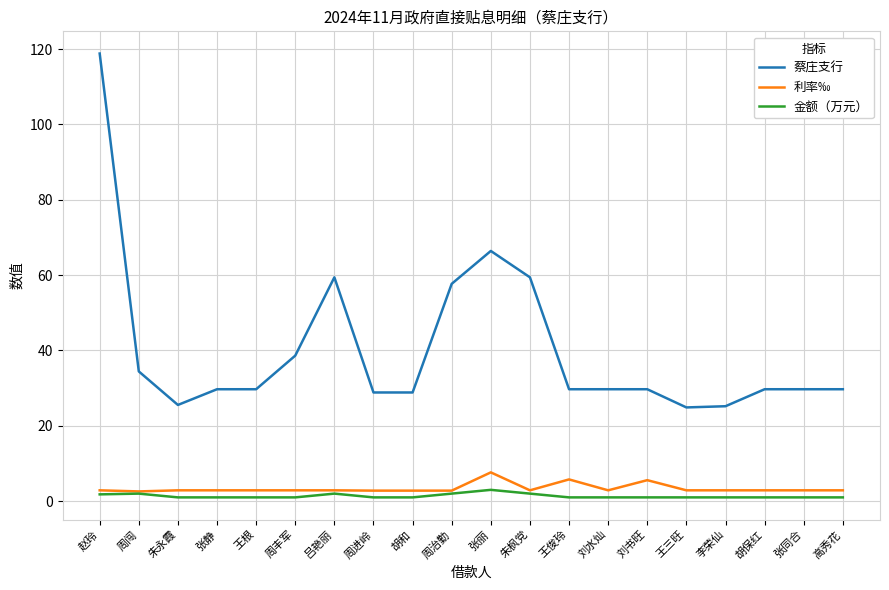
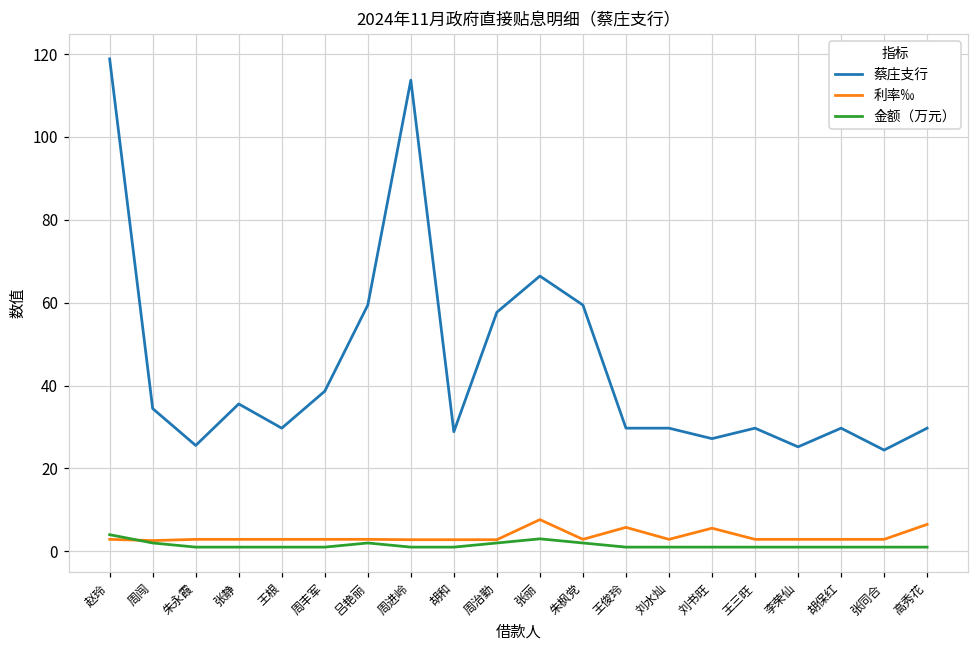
金额（万元）, 赵玲: 2 -> 4
蔡庄支行, 张静: 30 -> 36
蔡庄支行, 周进岭: 29 -> 114
蔡庄支行, 刘书旺: 30 -> 27
蔡庄支行, 王三旺: 25 -> 30
蔡庄支行, 张同合: 30 -> 24
利率‰, 高秀花: 3 -> 6
